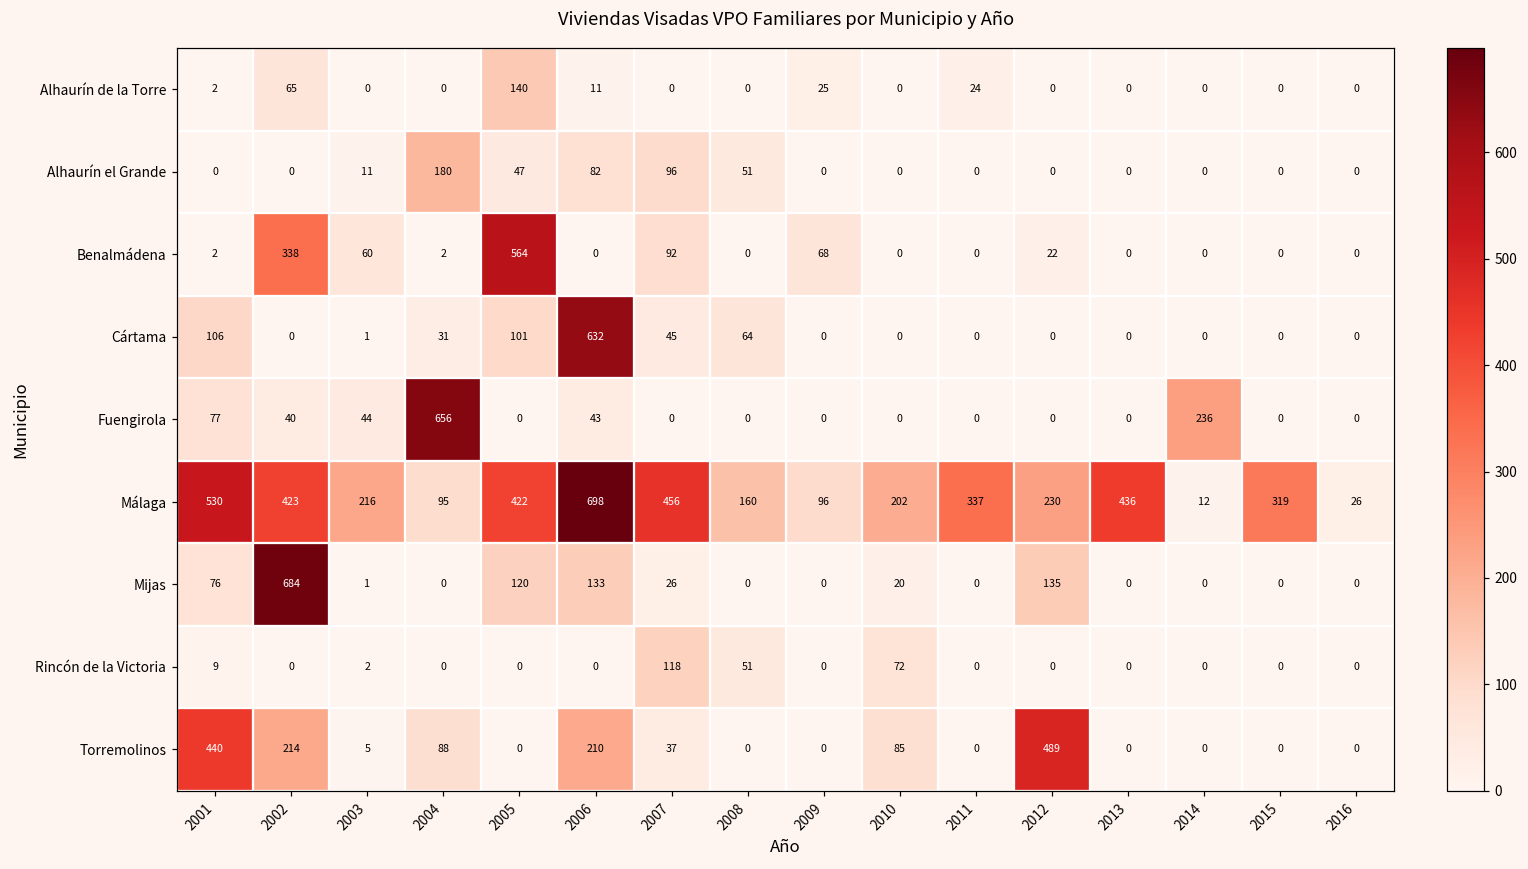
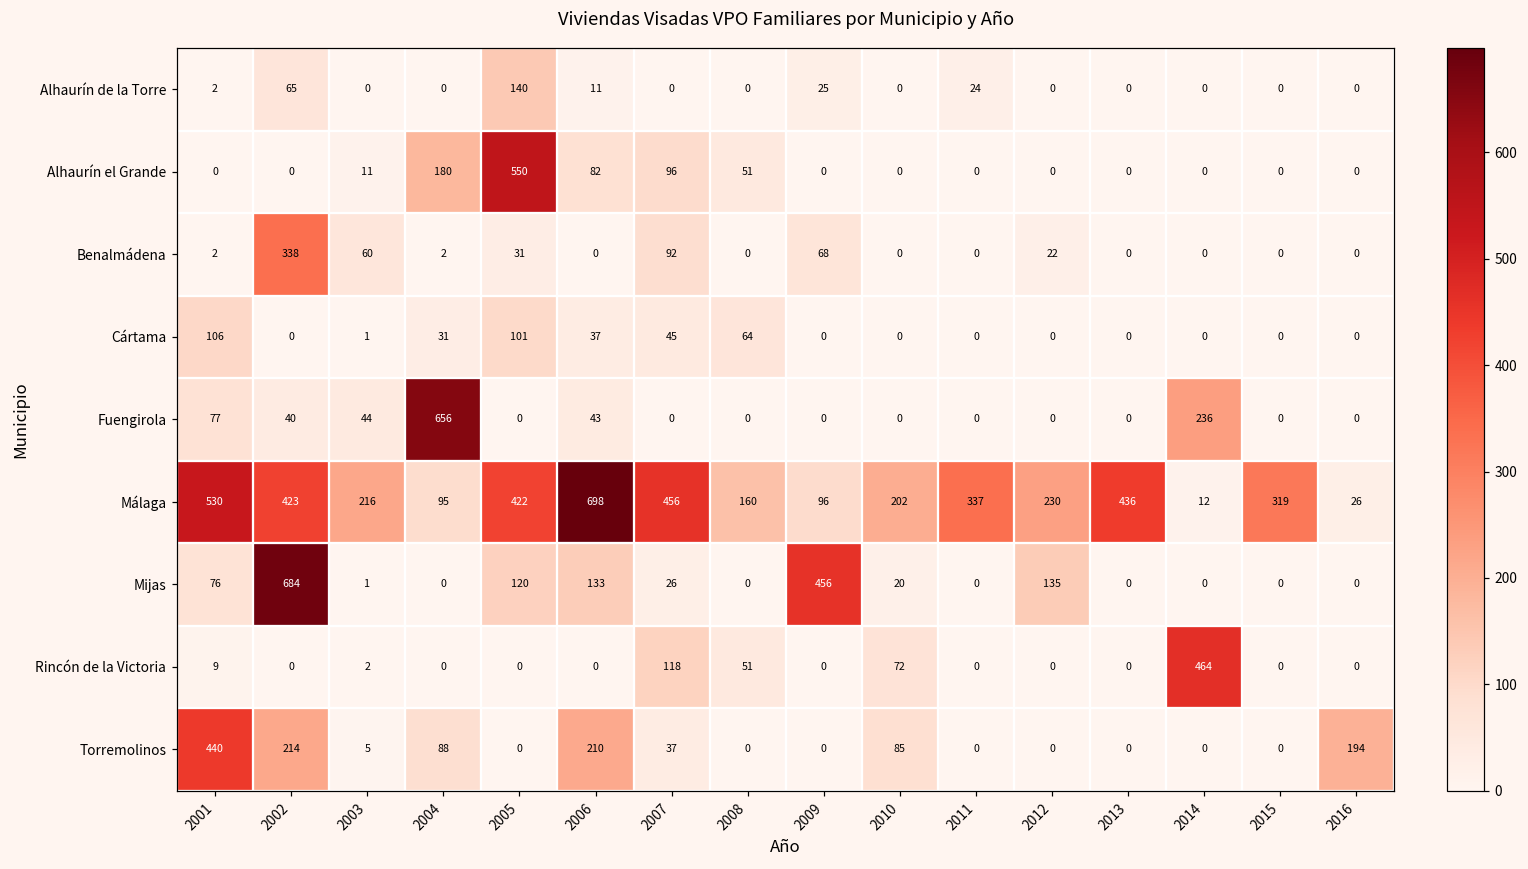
Alhaurín el Grande, 2005: 47 -> 550
Benalmádena, 2005: 564 -> 31
Cártama, 2006: 632 -> 37
Mijas, 2009: 0 -> 456
Rincón de la Victoria, 2014: 0 -> 464
Torremolinos, 2012: 489 -> 0
Torremolinos, 2016: 0 -> 194
